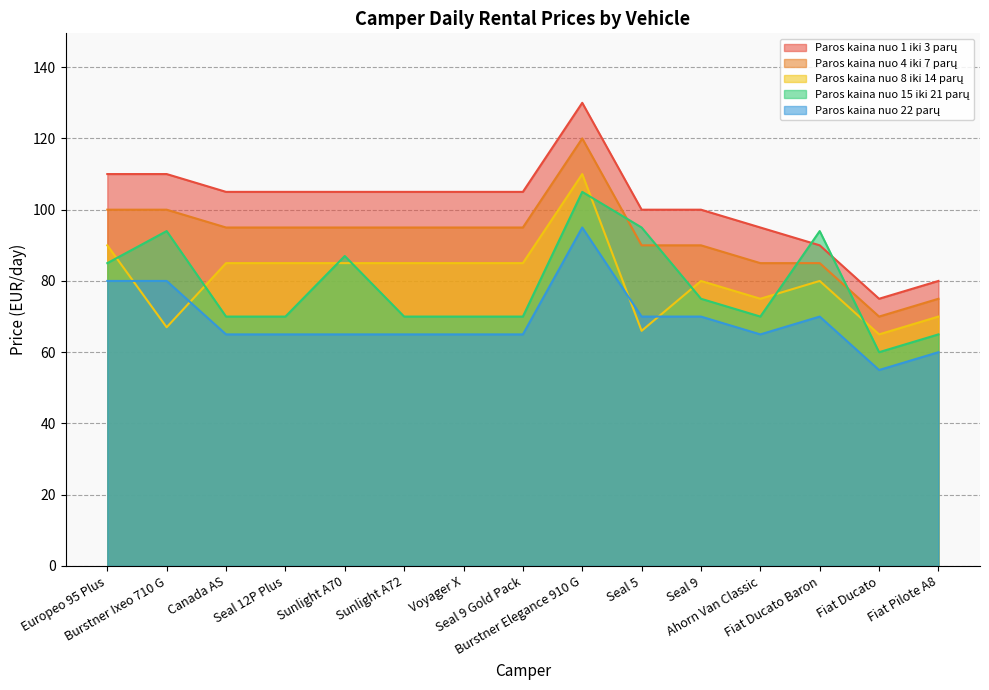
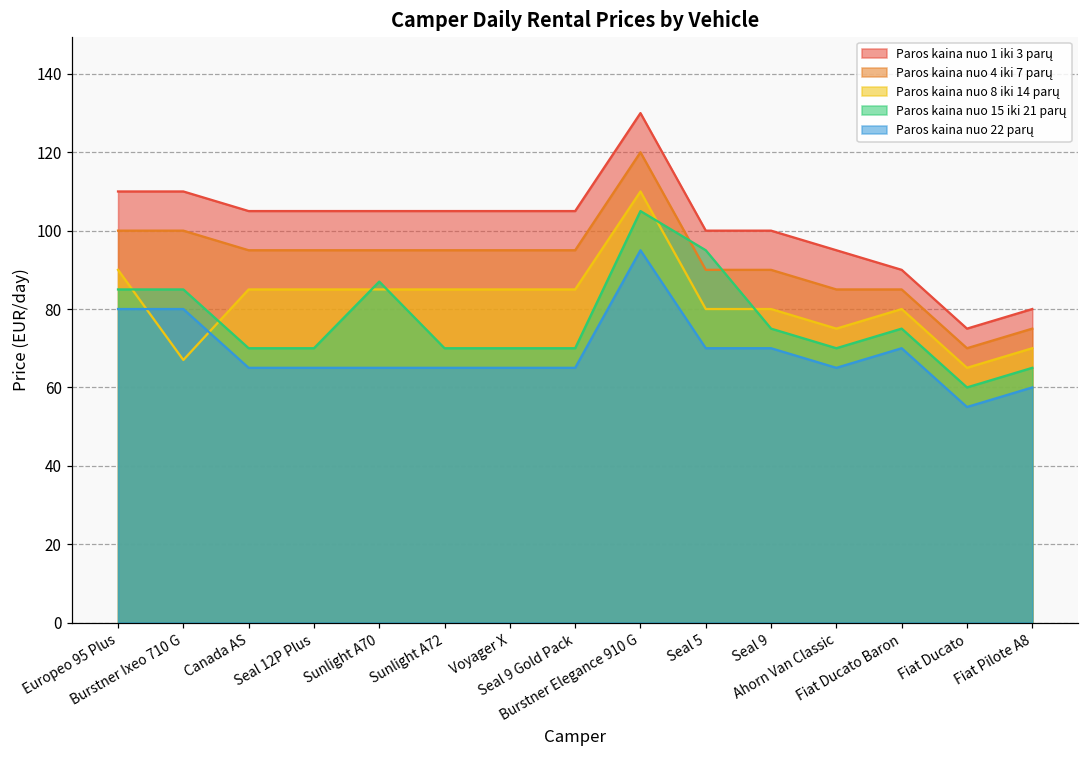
Paros kaina nuo 15 iki 21 parų, Burstner Ixeo 710 G: 94 -> 85
Paros kaina nuo 8 iki 14 parų, Seal 5: 66 -> 80
Paros kaina nuo 15 iki 21 parų, Fiat Ducato Baron: 94 -> 75
